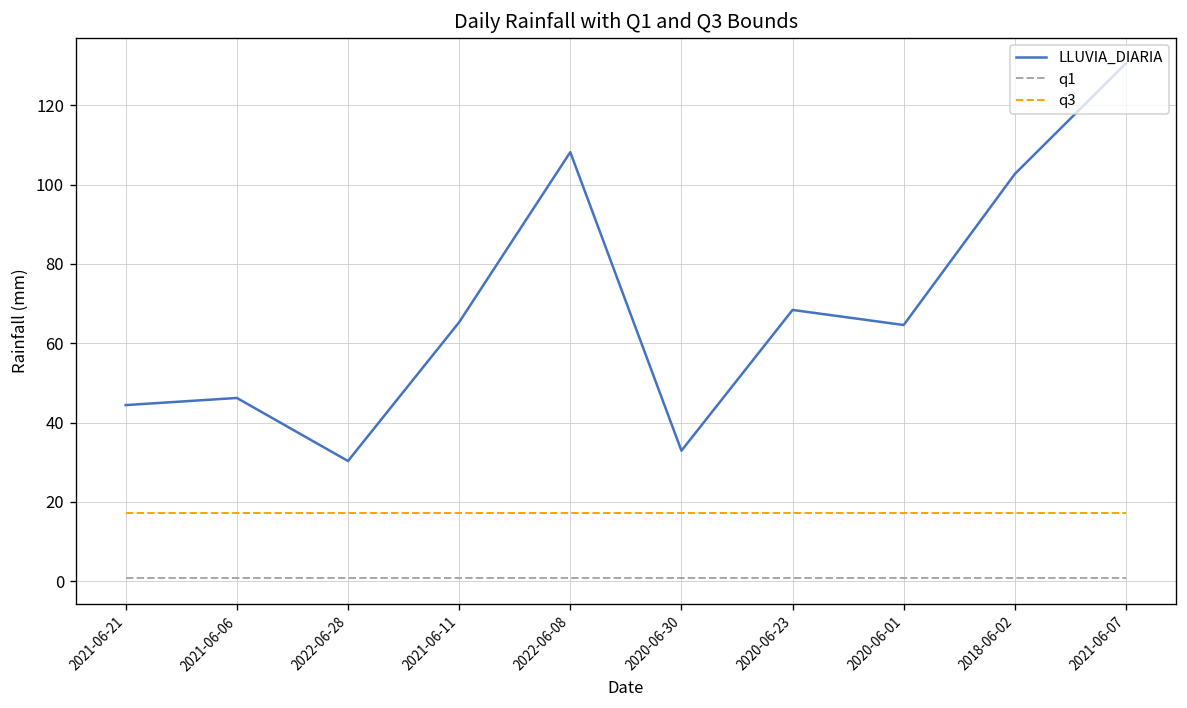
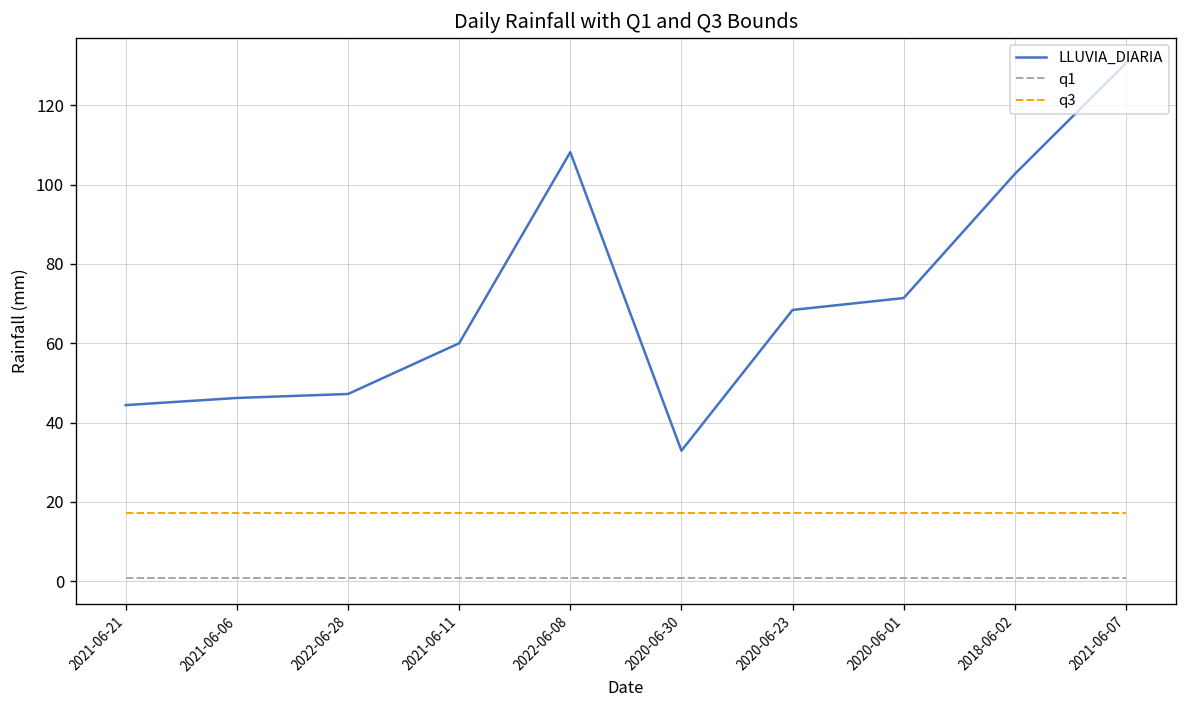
LLUVIA_DIARIA, 2022-06-28: 30 -> 47
LLUVIA_DIARIA, 2021-06-11: 65 -> 60
LLUVIA_DIARIA, 2020-06-01: 65 -> 71
